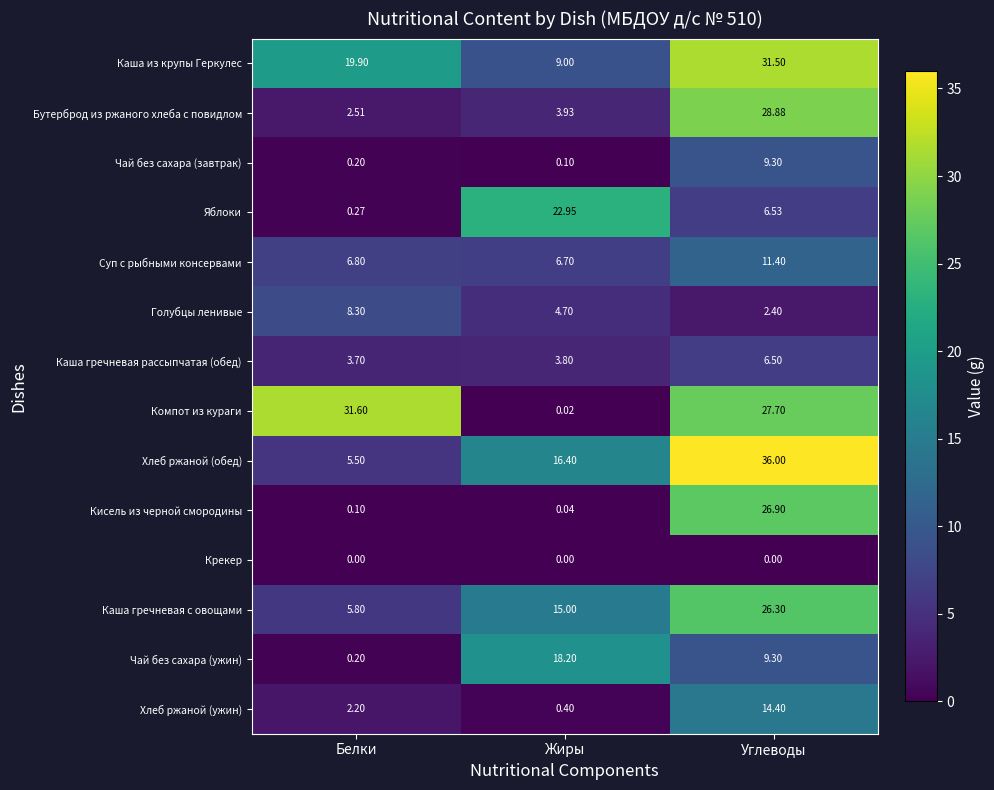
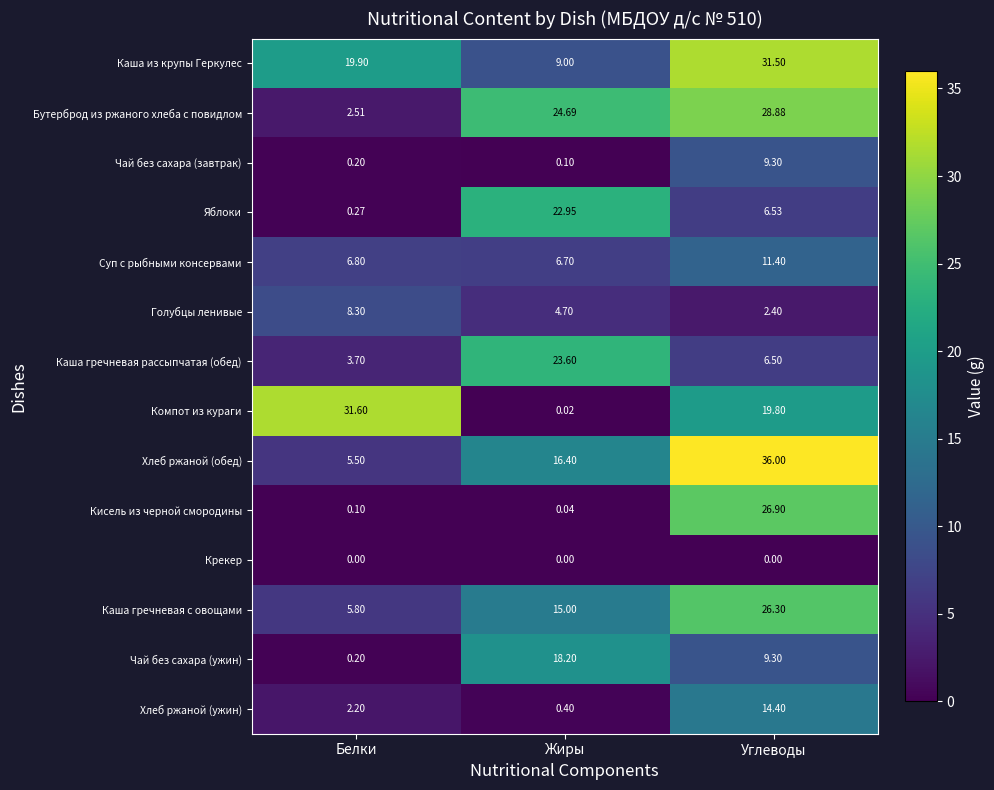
Бутерброд из ржаного хлеба с повидлом, Жиры: 3.93 -> 24.69
Каша гречневая рассыпчатая (обед), Жиры: 3.80 -> 23.60
Компот из кураги, Углеводы: 27.70 -> 19.80
